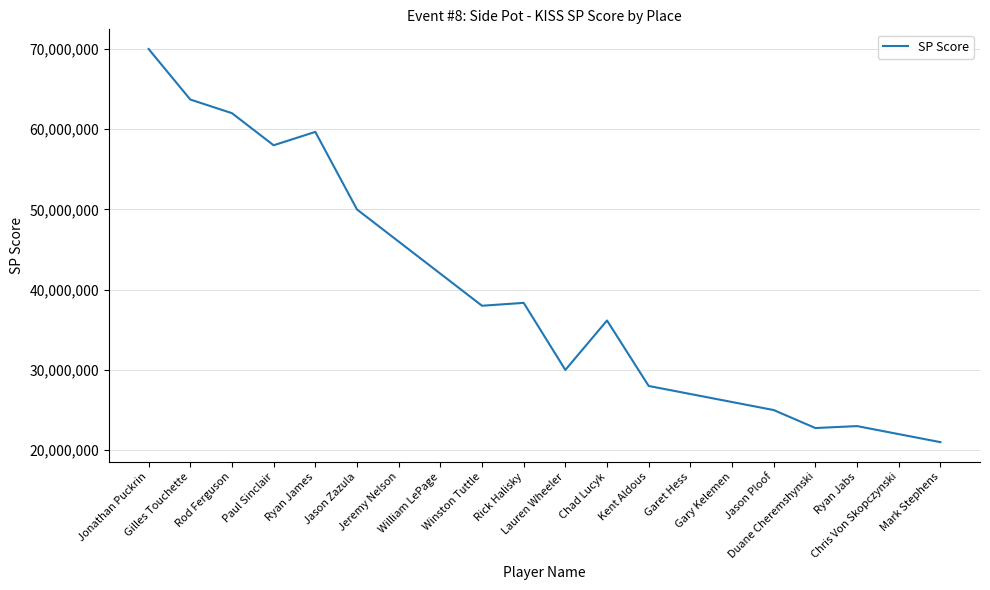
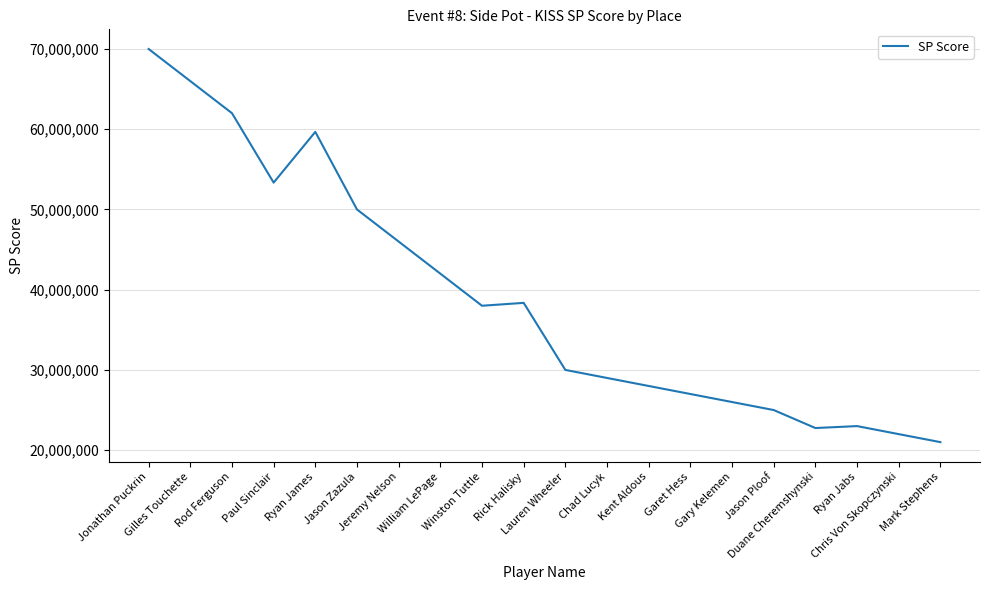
Gilles Touchette: 64,000,000 -> 66,000,000
Paul Sinclair: 58,000,000 -> 53,000,000
Chad Lucyk: 36,000,000 -> 29,000,000
